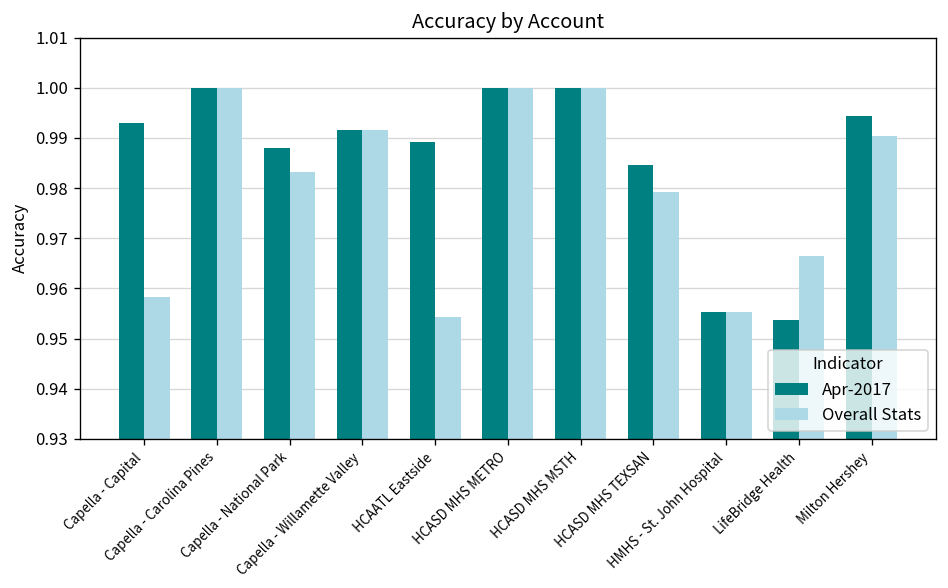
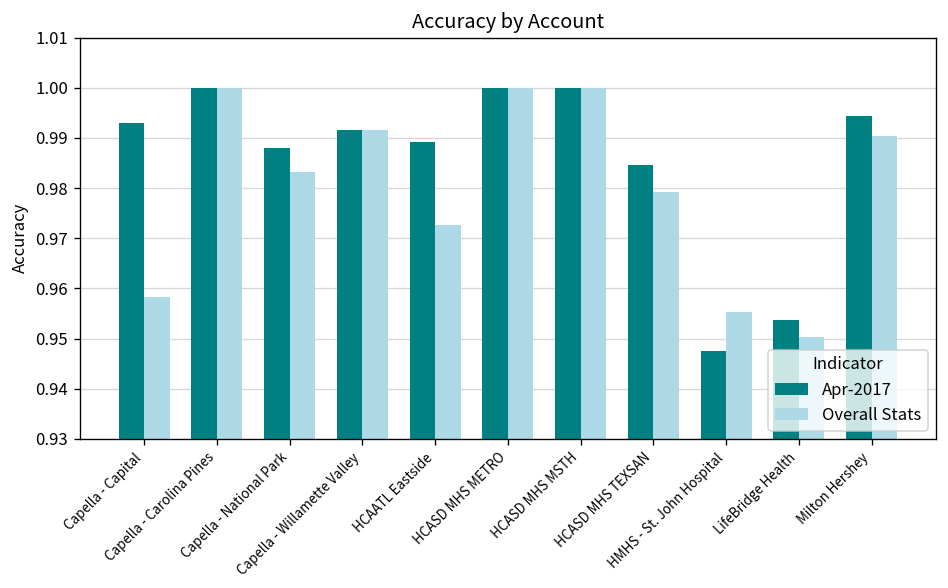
Overall Stats, HCAATL Eastside: 0.954 -> 0.973
Apr-2017, HMHS - St. John Hospital: 0.955 -> 0.948
Overall Stats, LifeBridge Health: 0.967 -> 0.950
